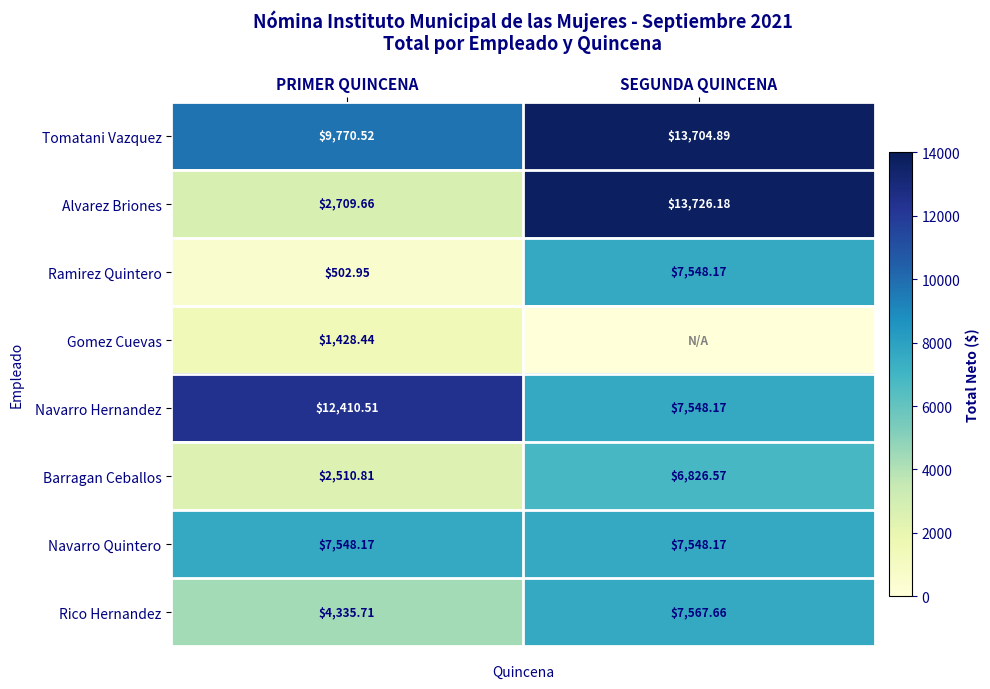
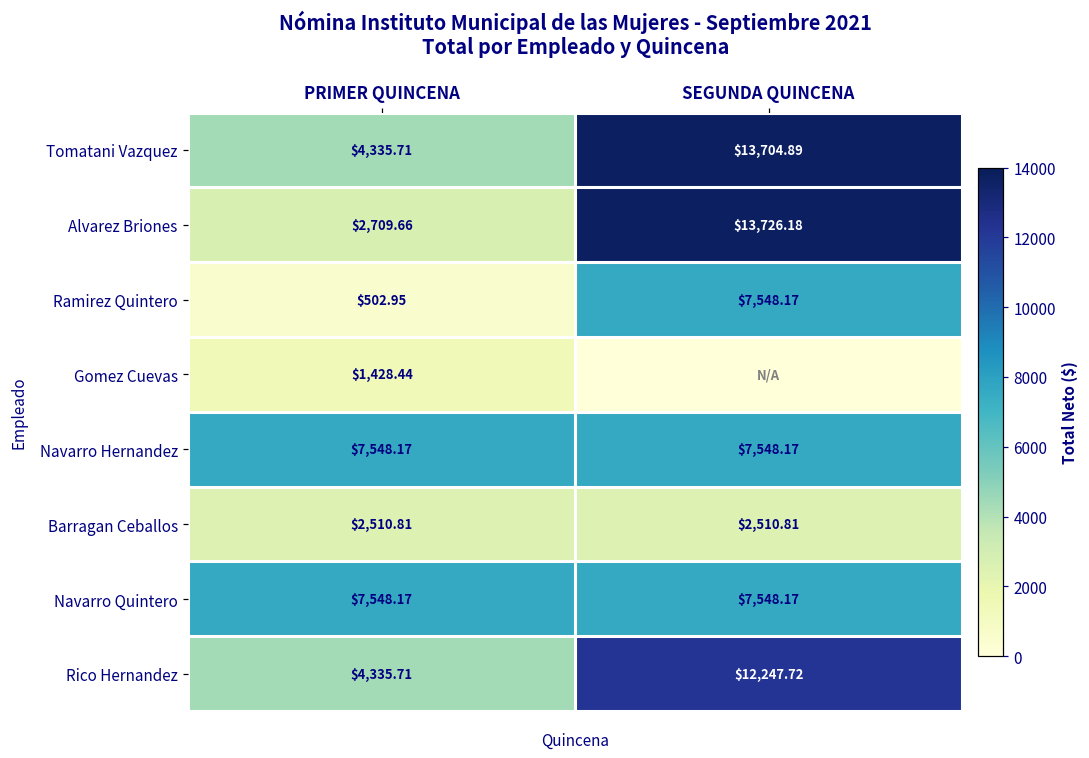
Tomatani Vazquez, PRIMER QUINCENA: $9,770.52 -> $4,335.71
Navarro Hernandez, PRIMER QUINCENA: $12,410.51 -> $7,548.17
Barragan Ceballos, SEGUNDA QUINCENA: $6,826.57 -> $2,510.81
Rico Hernandez, SEGUNDA QUINCENA: $7,567.66 -> $12,247.72
